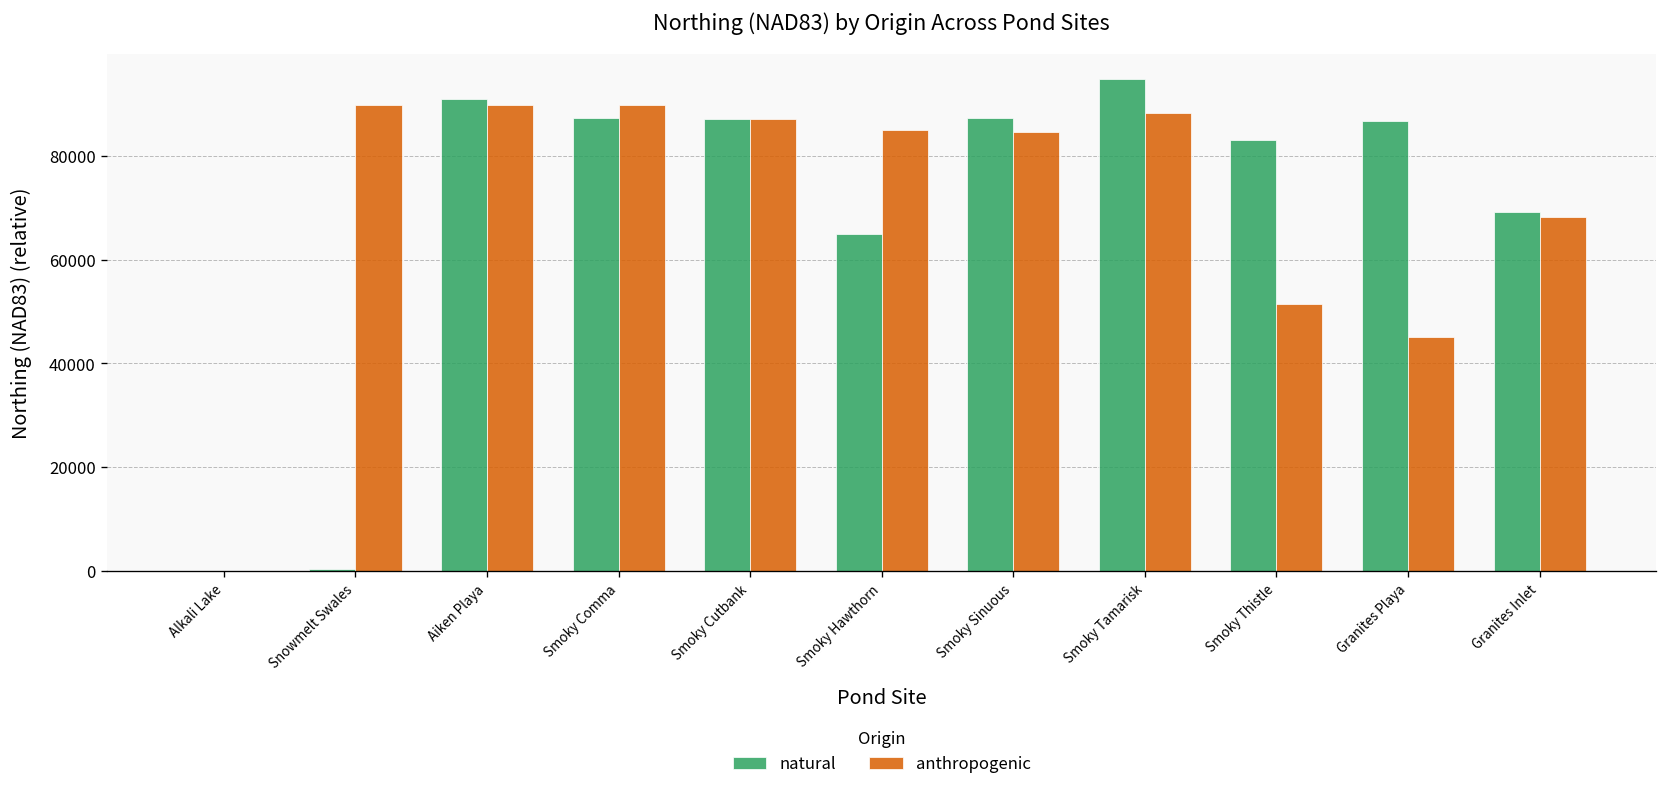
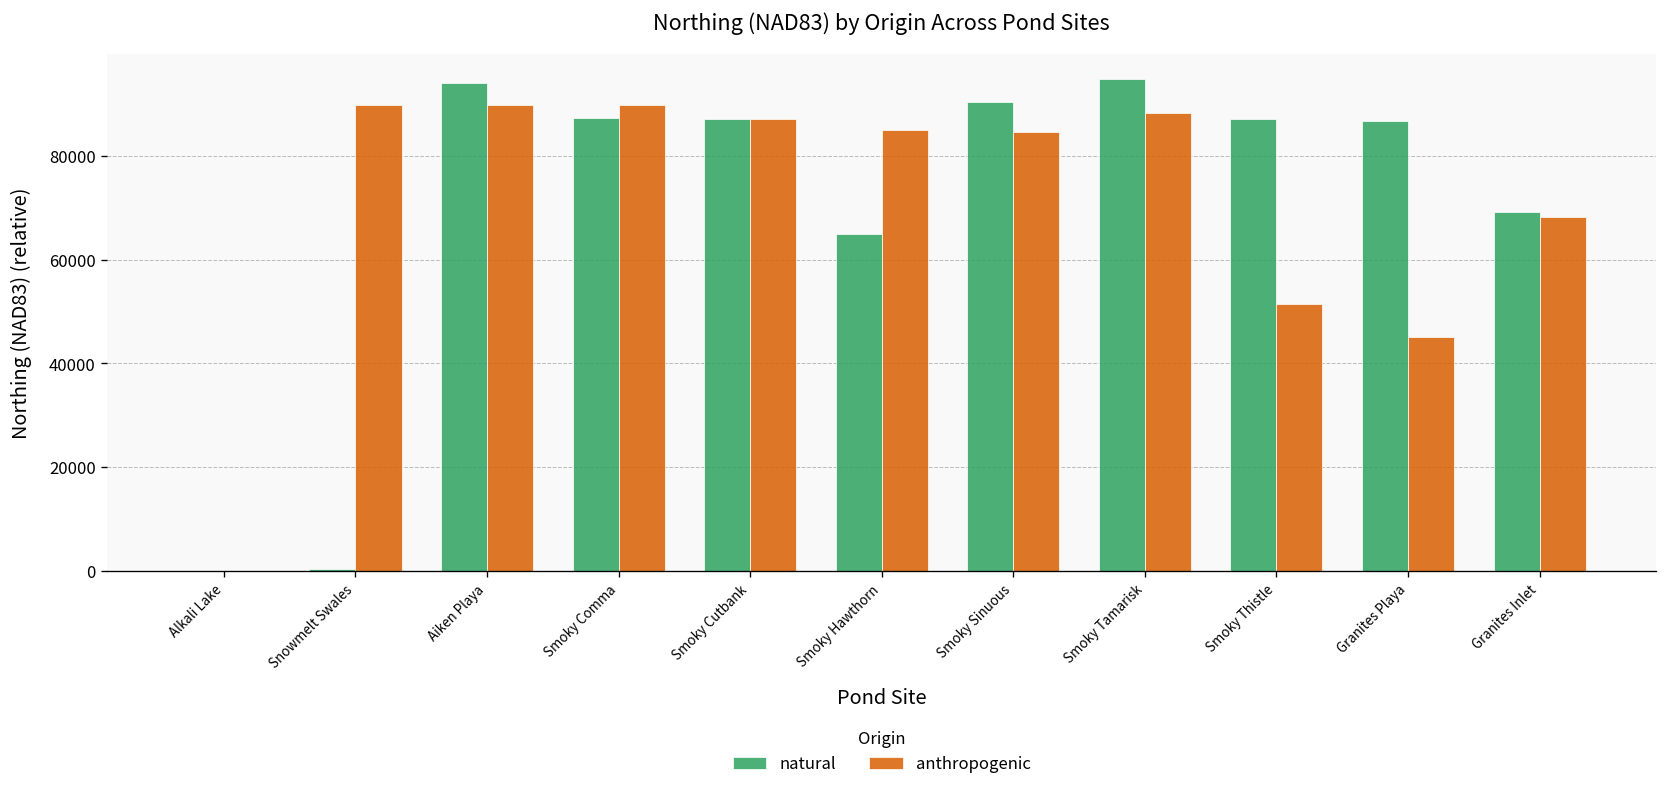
natural, Aiken Playa: 91000 -> 94000
natural, Smoky Sinuous: 87000 -> 90000
natural, Smoky Thistle: 83000 -> 87000
